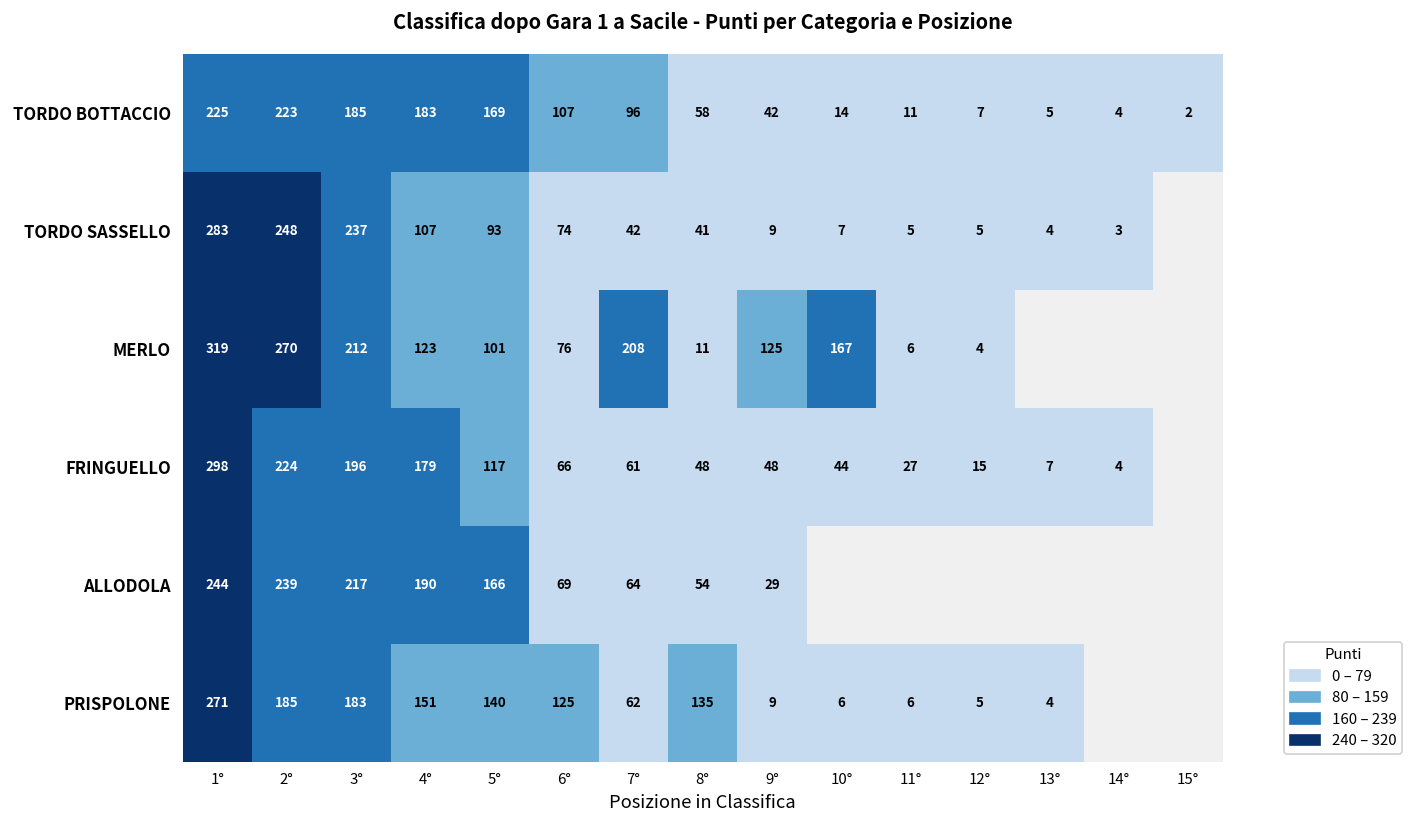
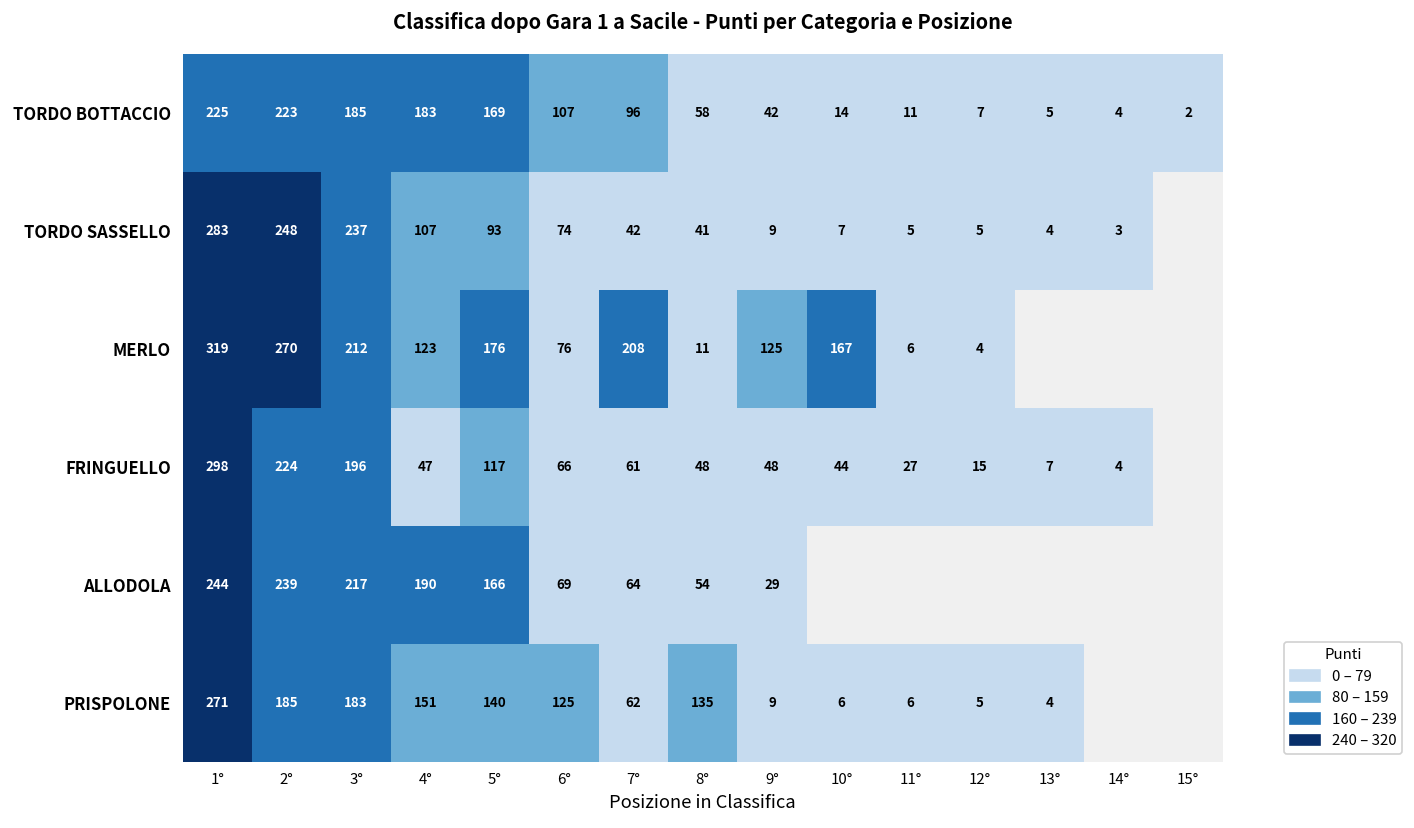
MERLO, 5°: 101 -> 176
FRINGUELLO, 4°: 179 -> 47
